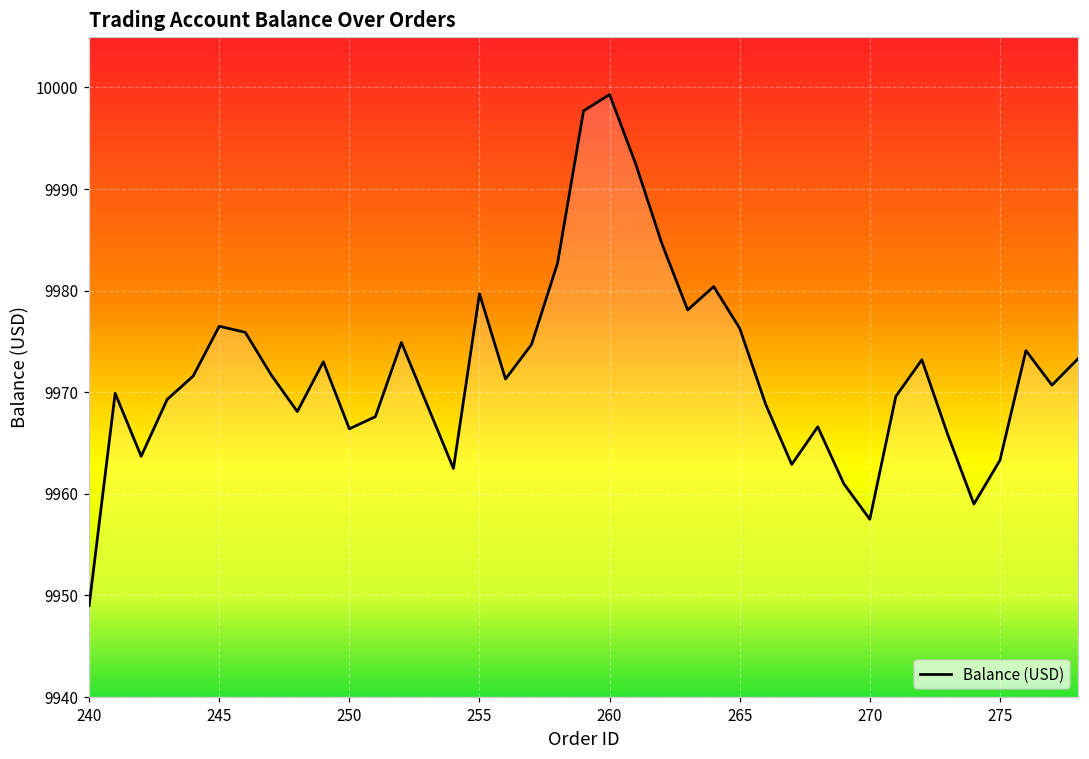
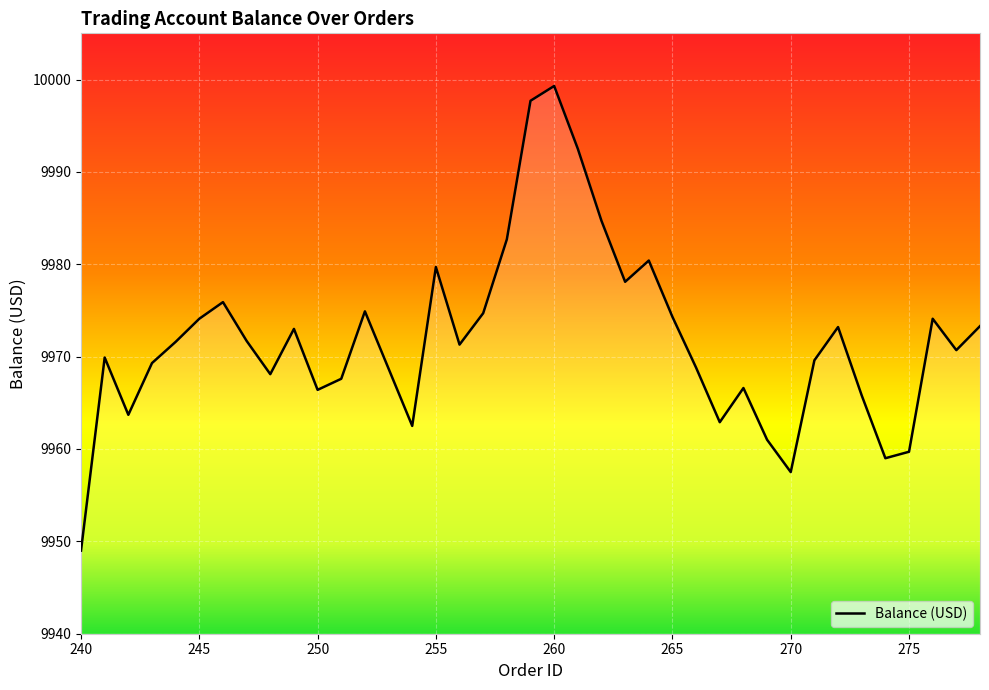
245: 9977 -> 9974
265: 9976 -> 9974
275: 9963 -> 9960
